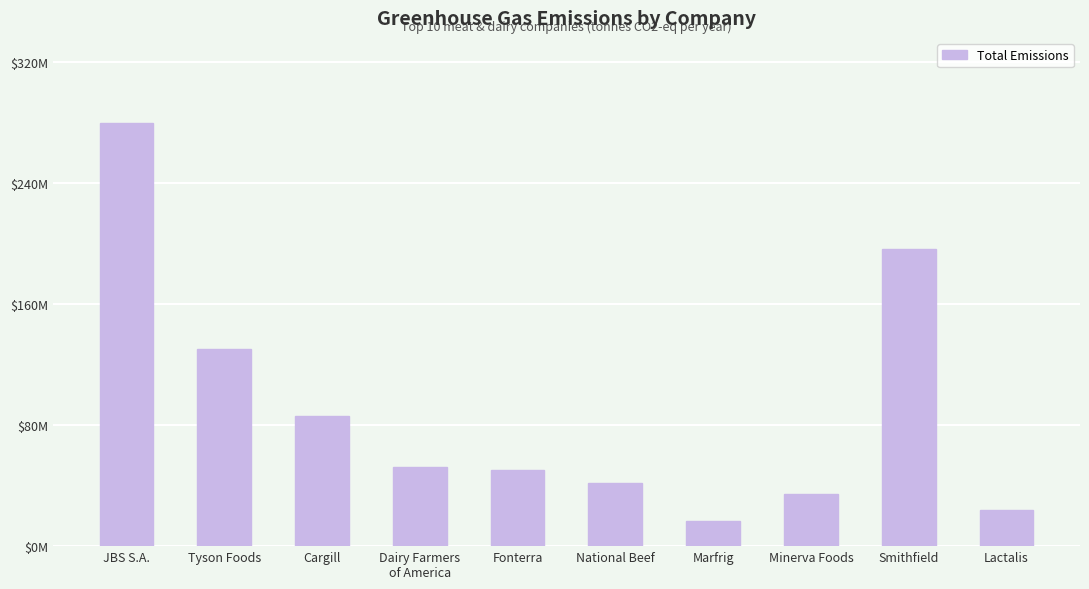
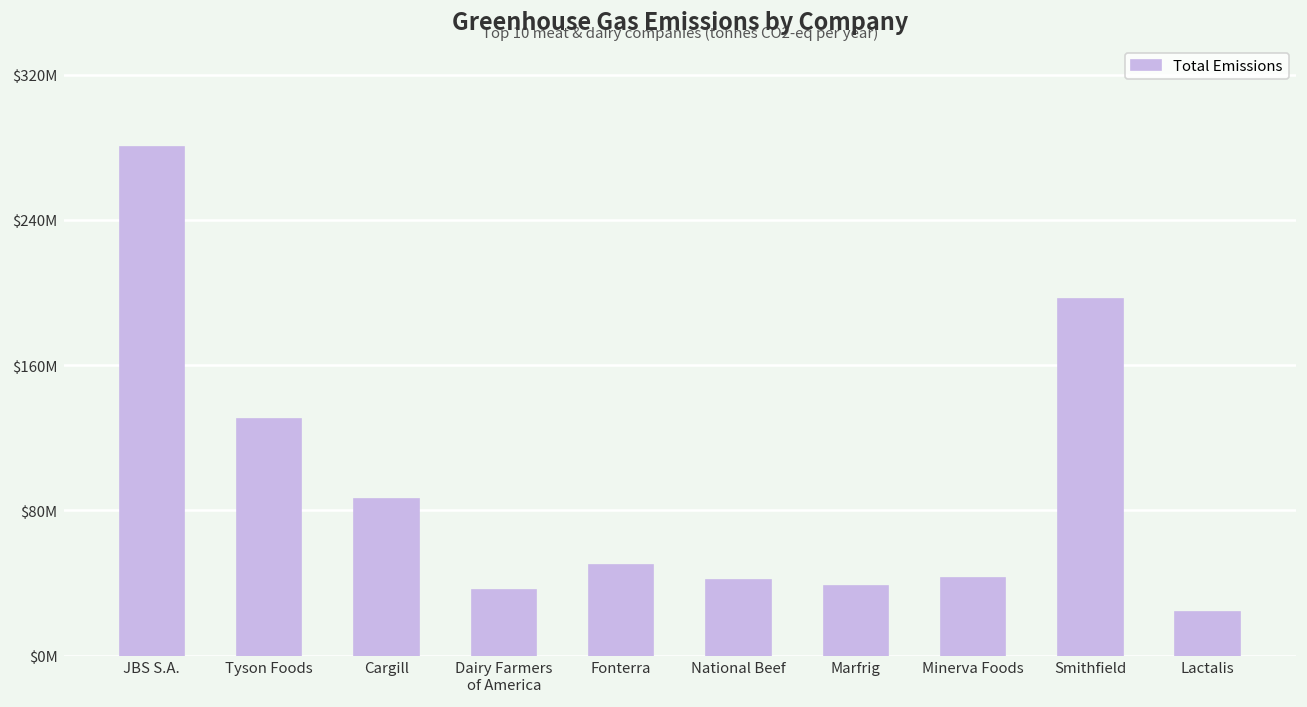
Dairy Farmers of America: $52000000 -> $36000000
Marfrig: $17000000 -> $39000000
Minerva Foods: $35000000 -> $43000000
